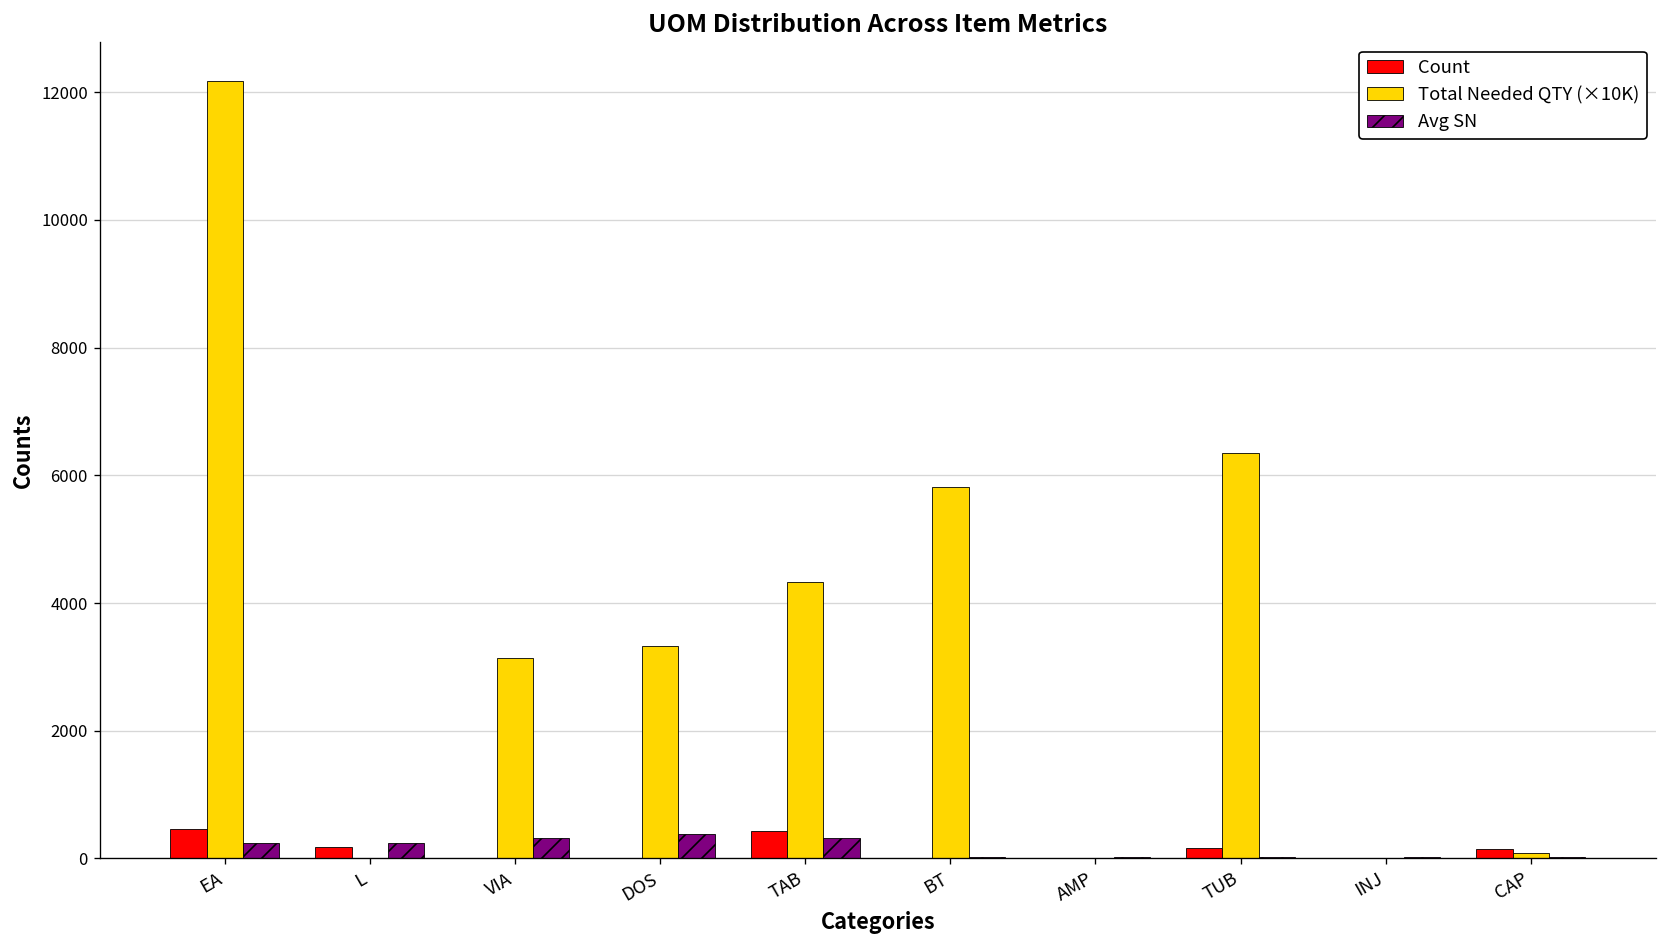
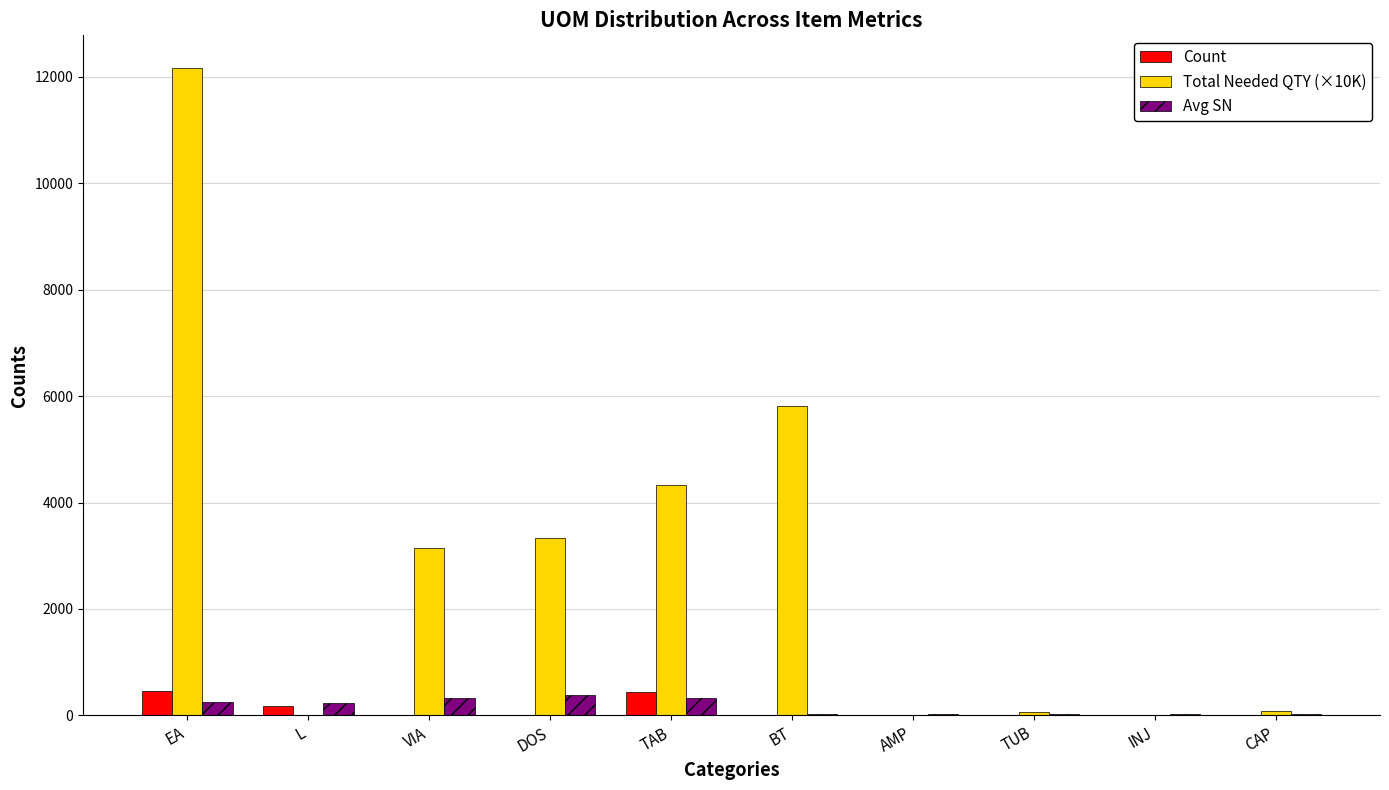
Count, TUB: 200 -> 0
Total Needed QTY (×10K), TUB: 6300 -> 100
Count, CAP: 200 -> 0
